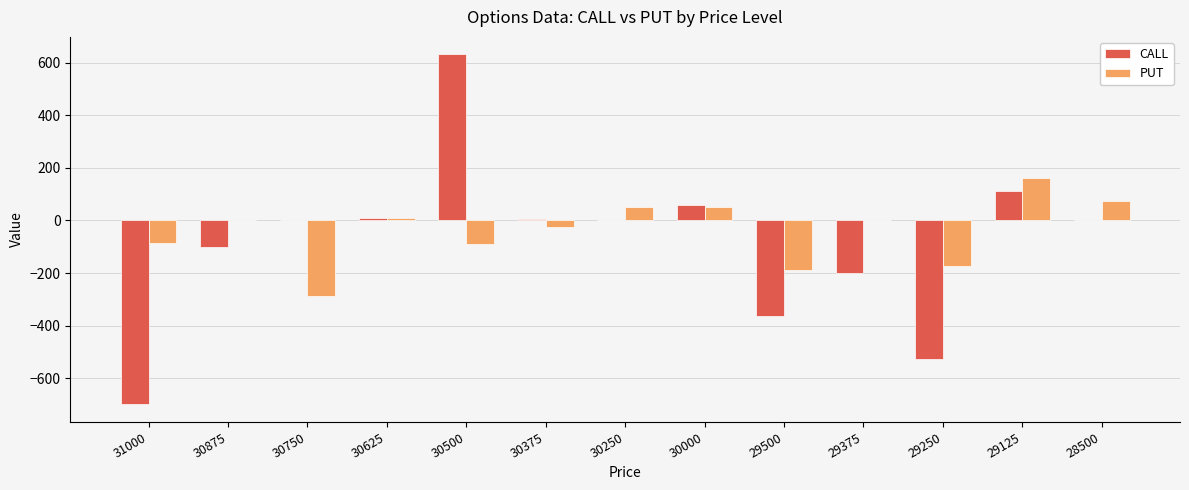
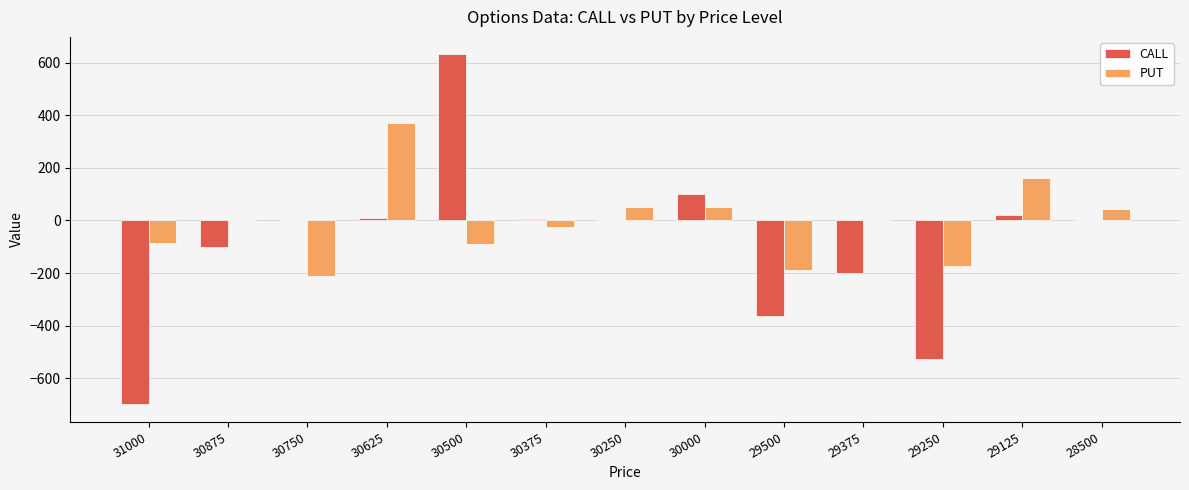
PUT, 30750: -290 -> -210
PUT, 30625: 10 -> 370
CALL, 30000: 60 -> 100
CALL, 29125: 110 -> 20
PUT, 28500: 80 -> 50
